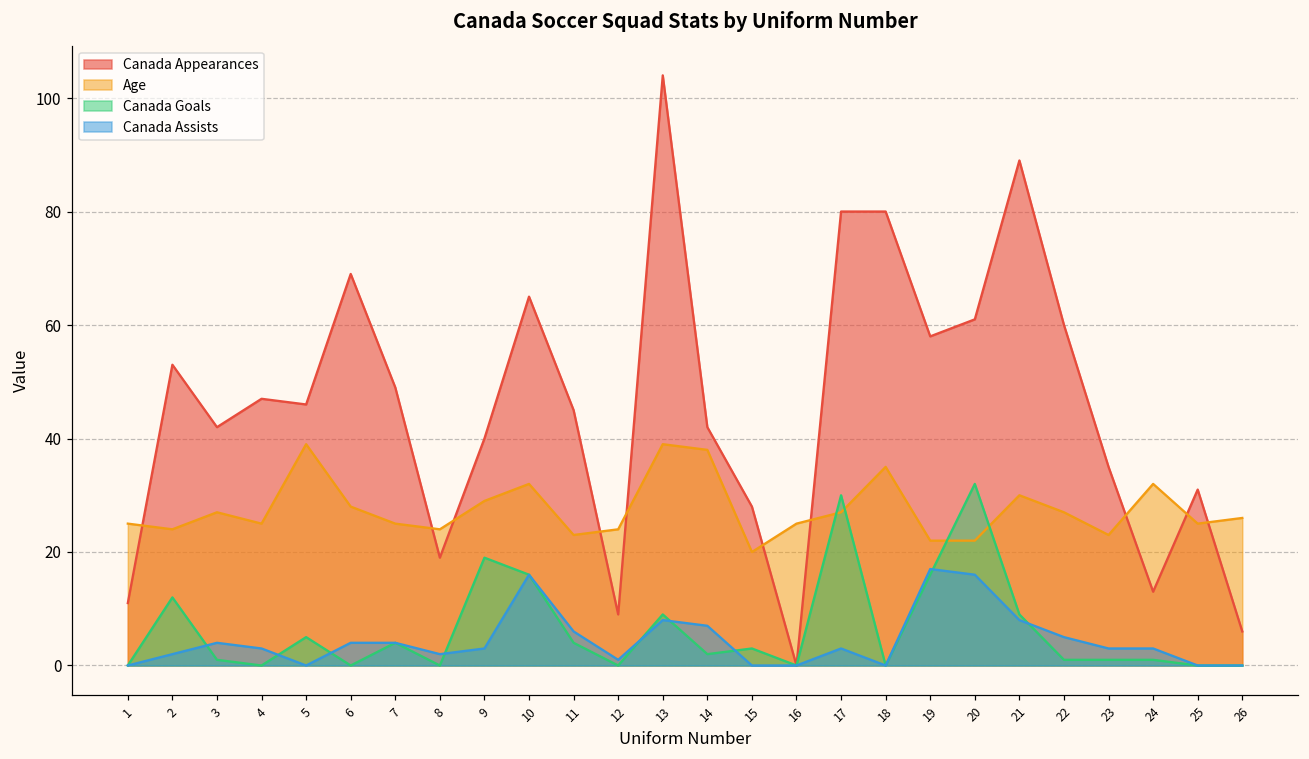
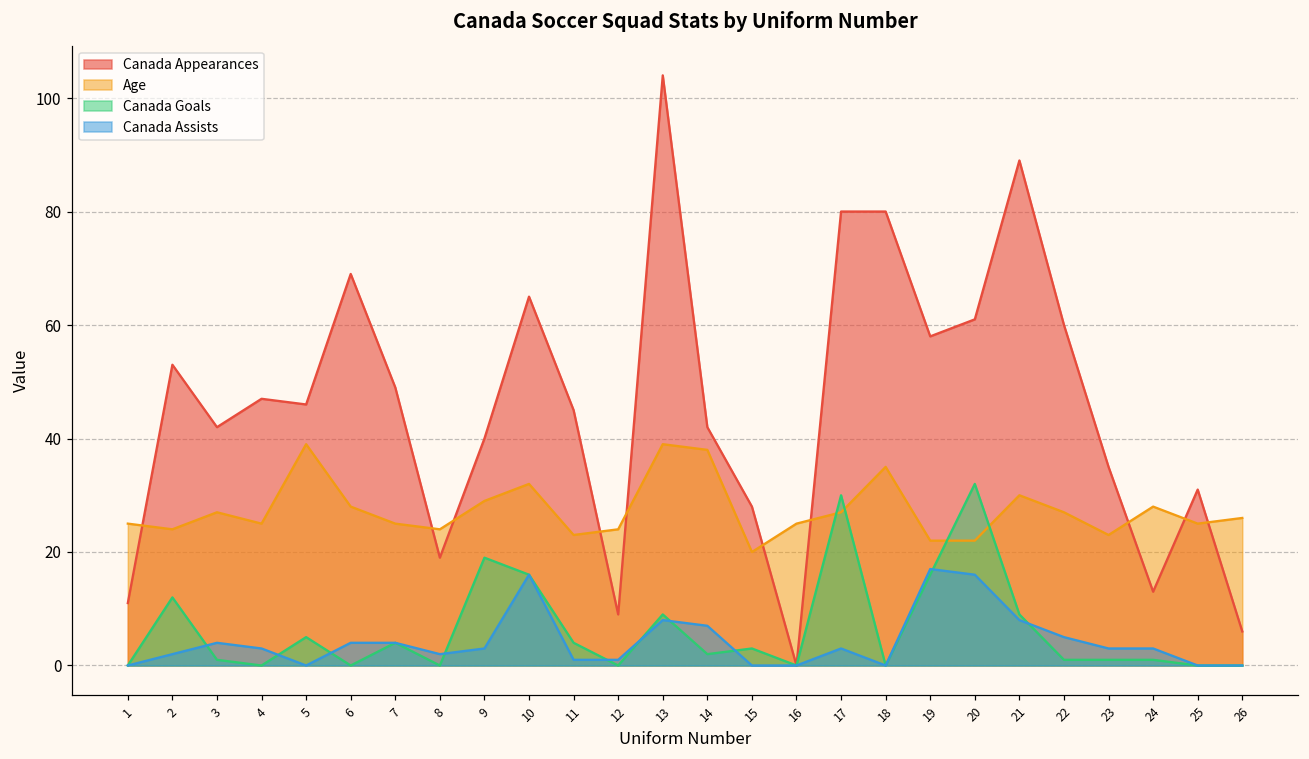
Canada Assists, 11: 6 -> 1
Age, 24: 32 -> 28
